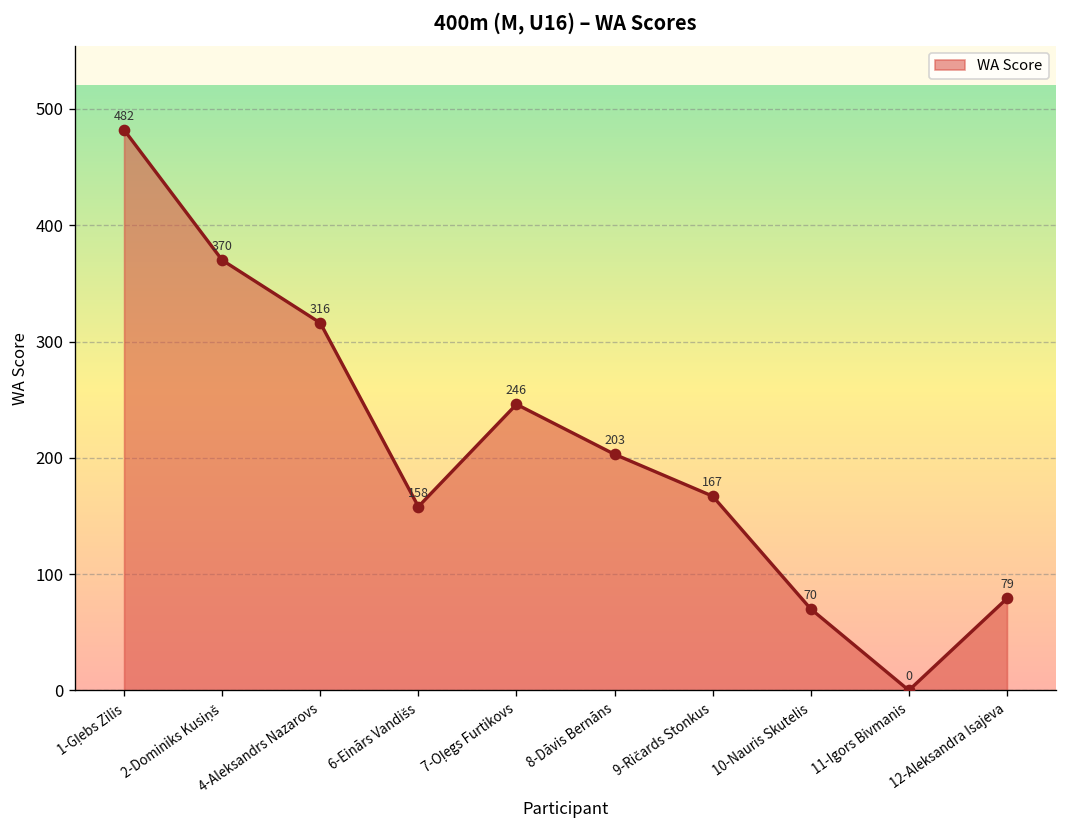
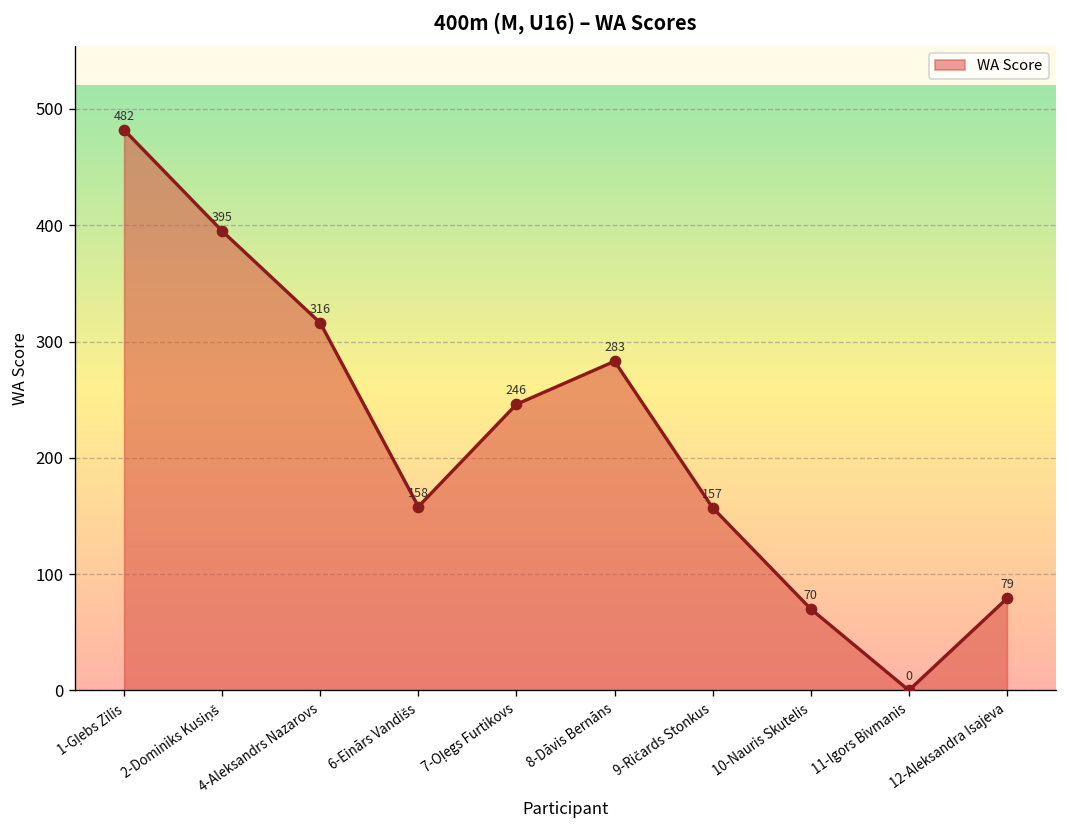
2-Dominiks Kusiņš: 370 -> 395
8-Dāvis Bernāns: 203 -> 283
9-Ričards Stonkus: 167 -> 157
